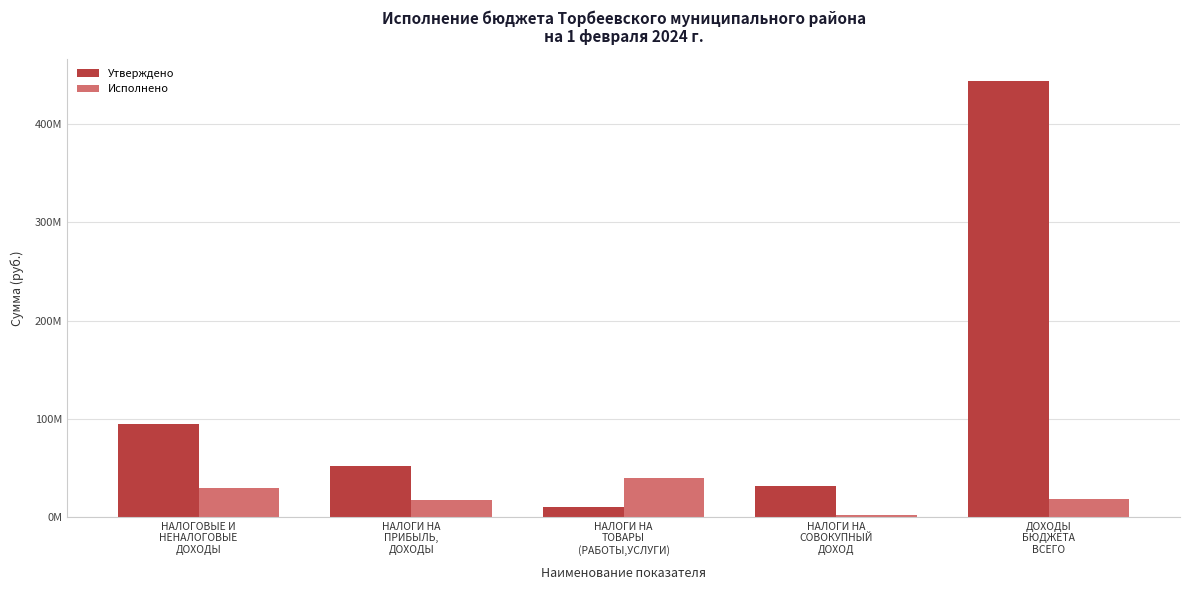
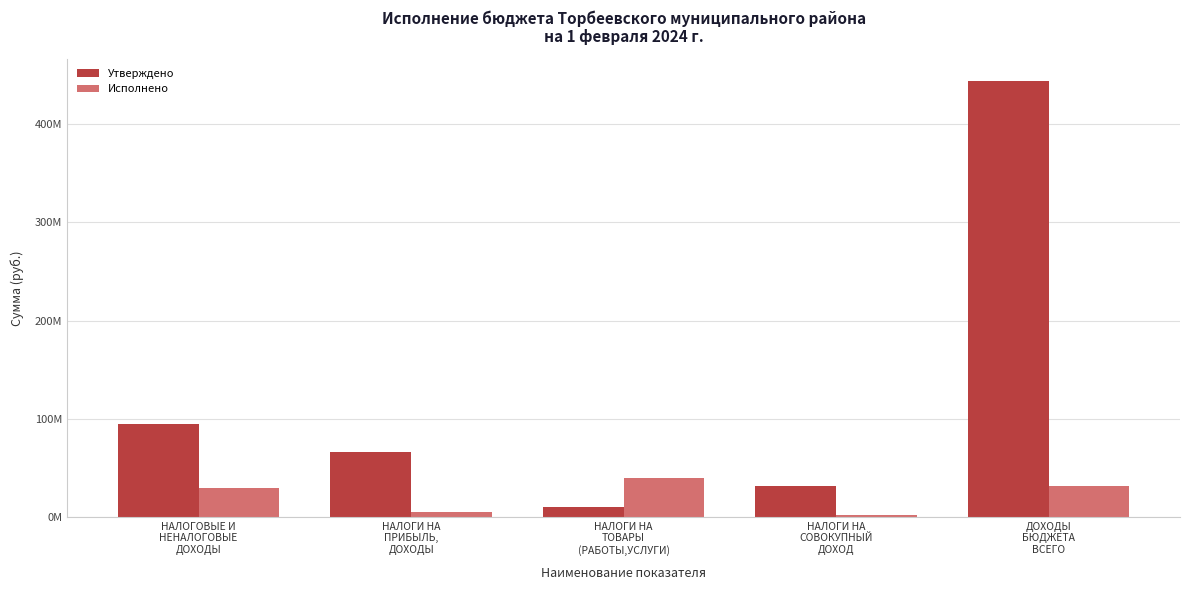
Утверждено, НАЛОГИ НА ПРИБЫЛЬ, ДОХОДЫ: 50000000 -> 70000000
Исполнено, НАЛОГИ НА ПРИБЫЛЬ, ДОХОДЫ: 20000000 -> 10000000
Исполнено, ДОХОДЫ БЮДЖЕТА ВСЕГО: 20000000 -> 30000000
